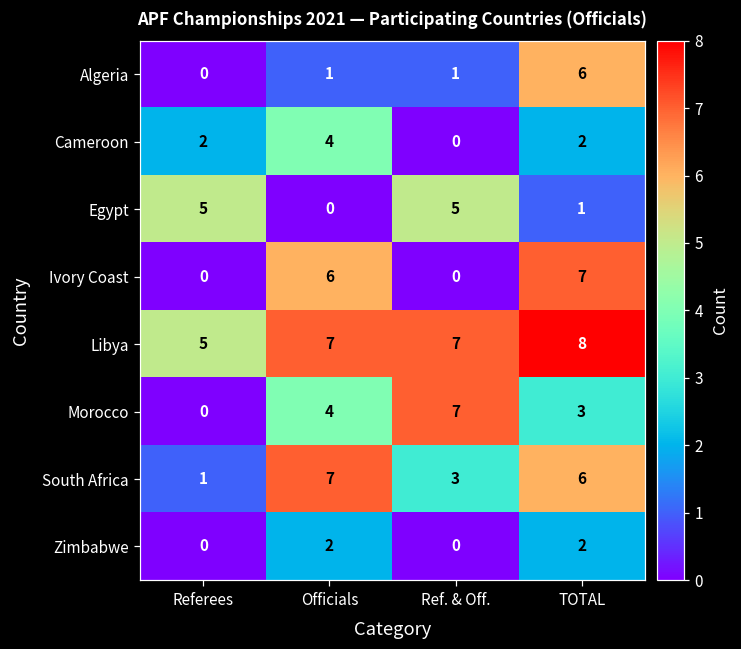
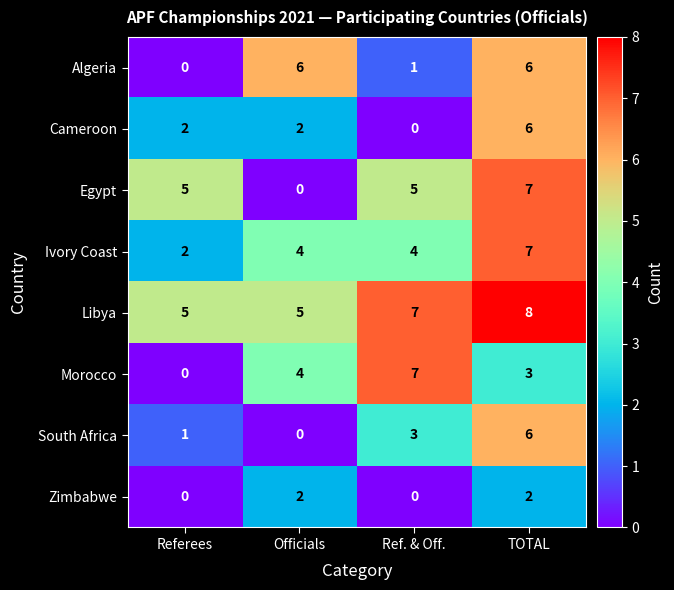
Algeria, Officials: 1 -> 6
Cameroon, Officials: 4 -> 2
Cameroon, TOTAL: 2 -> 6
Egypt, TOTAL: 1 -> 7
Ivory Coast, Referees: 0 -> 2
Ivory Coast, Officials: 6 -> 4
Ivory Coast, Ref. & Off.: 0 -> 4
Libya, Officials: 7 -> 5
South Africa, Officials: 7 -> 0
